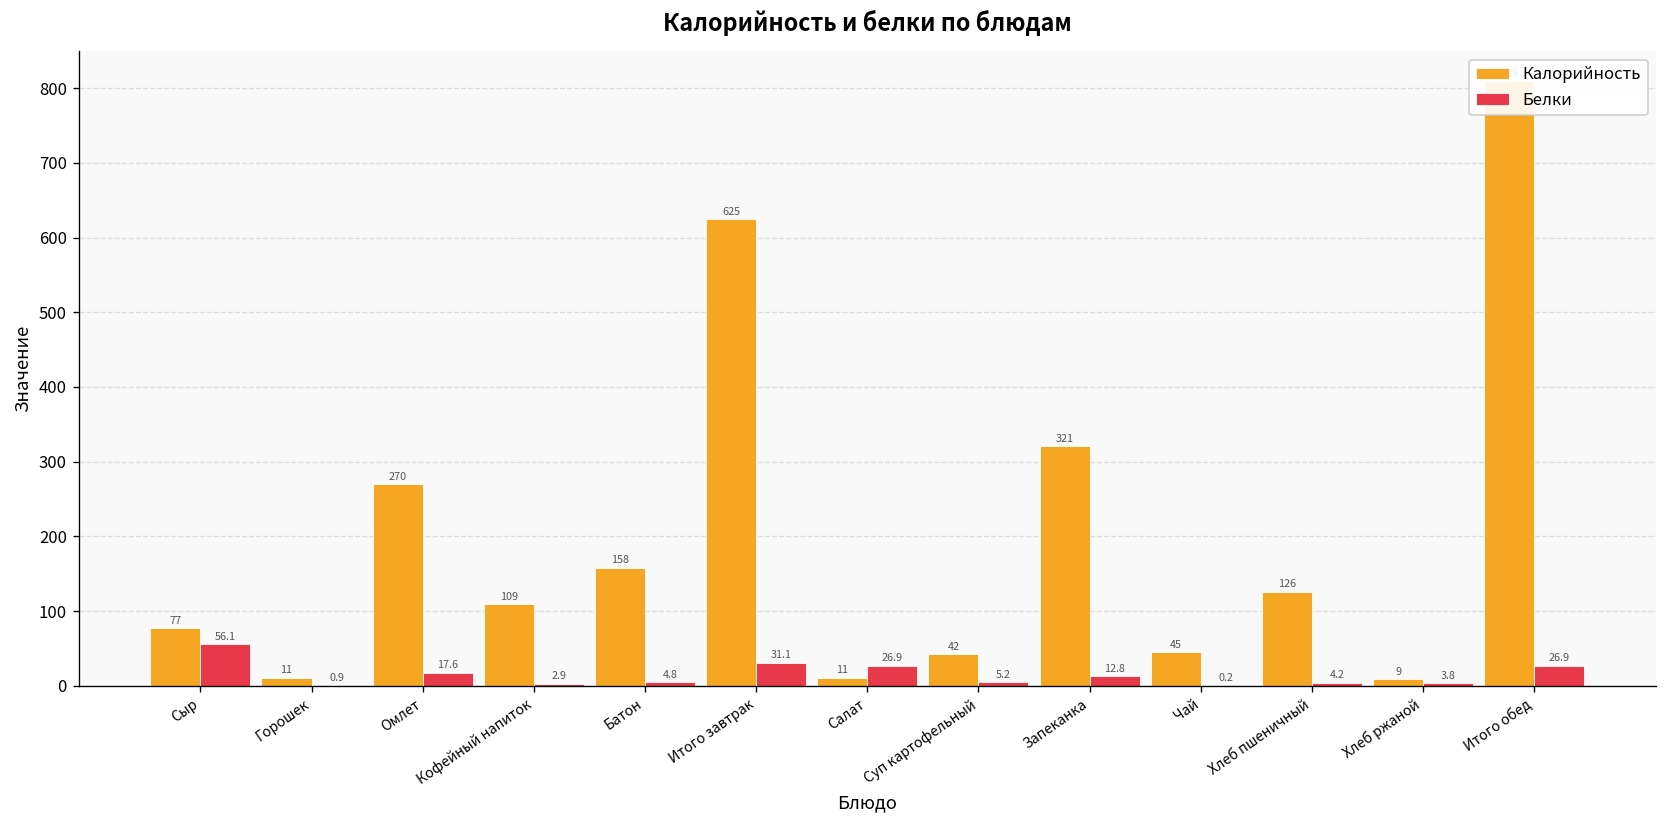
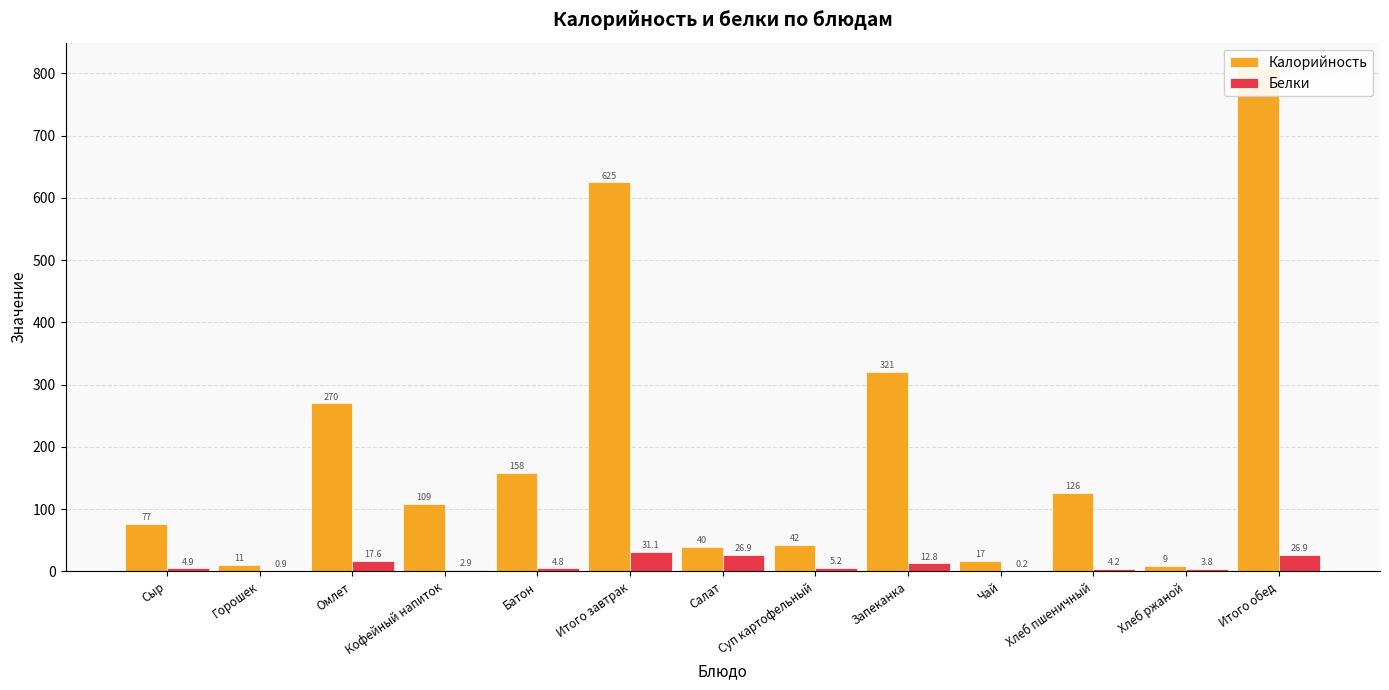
Белки, Сыр: 56.1 -> 4.9
Калорийность, Салат: 11 -> 40
Калорийность, Чай: 45 -> 17
